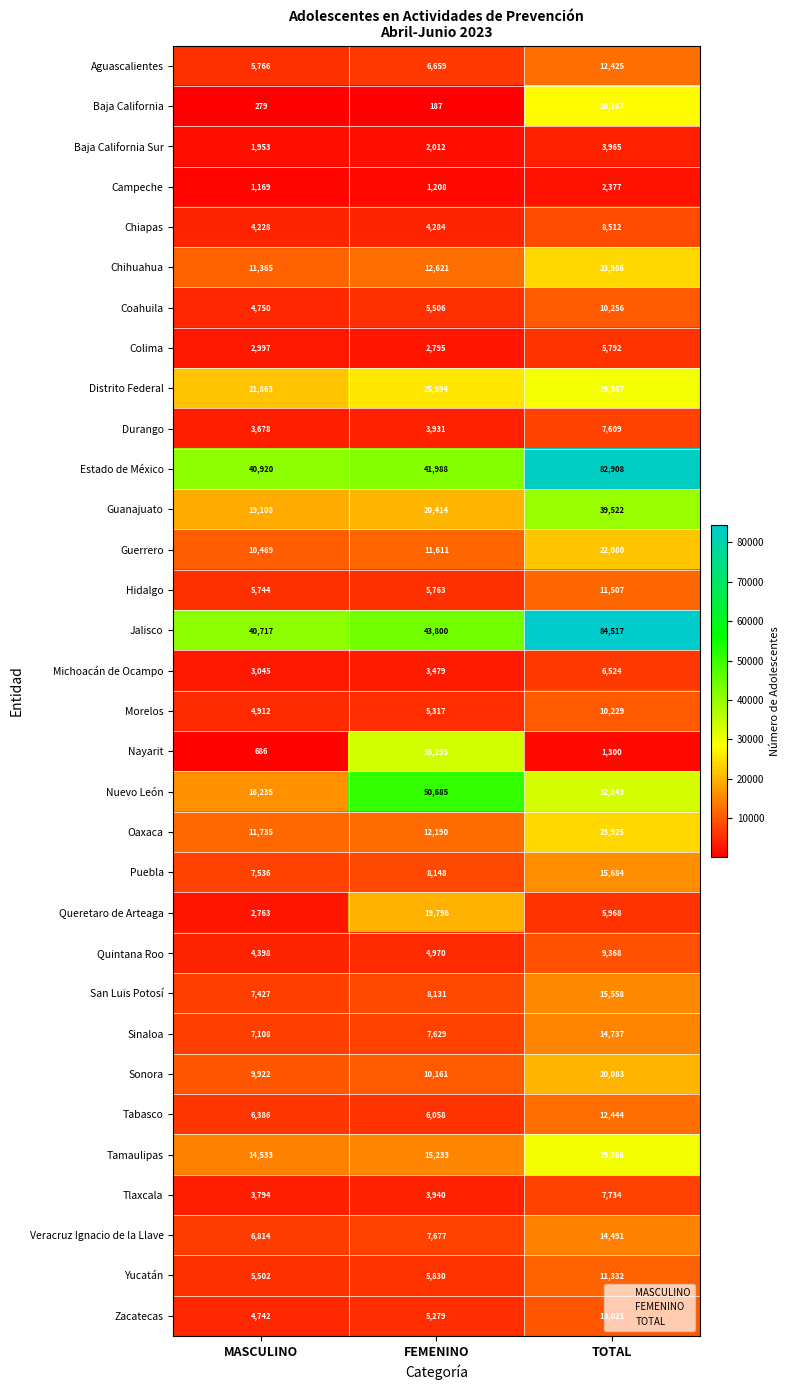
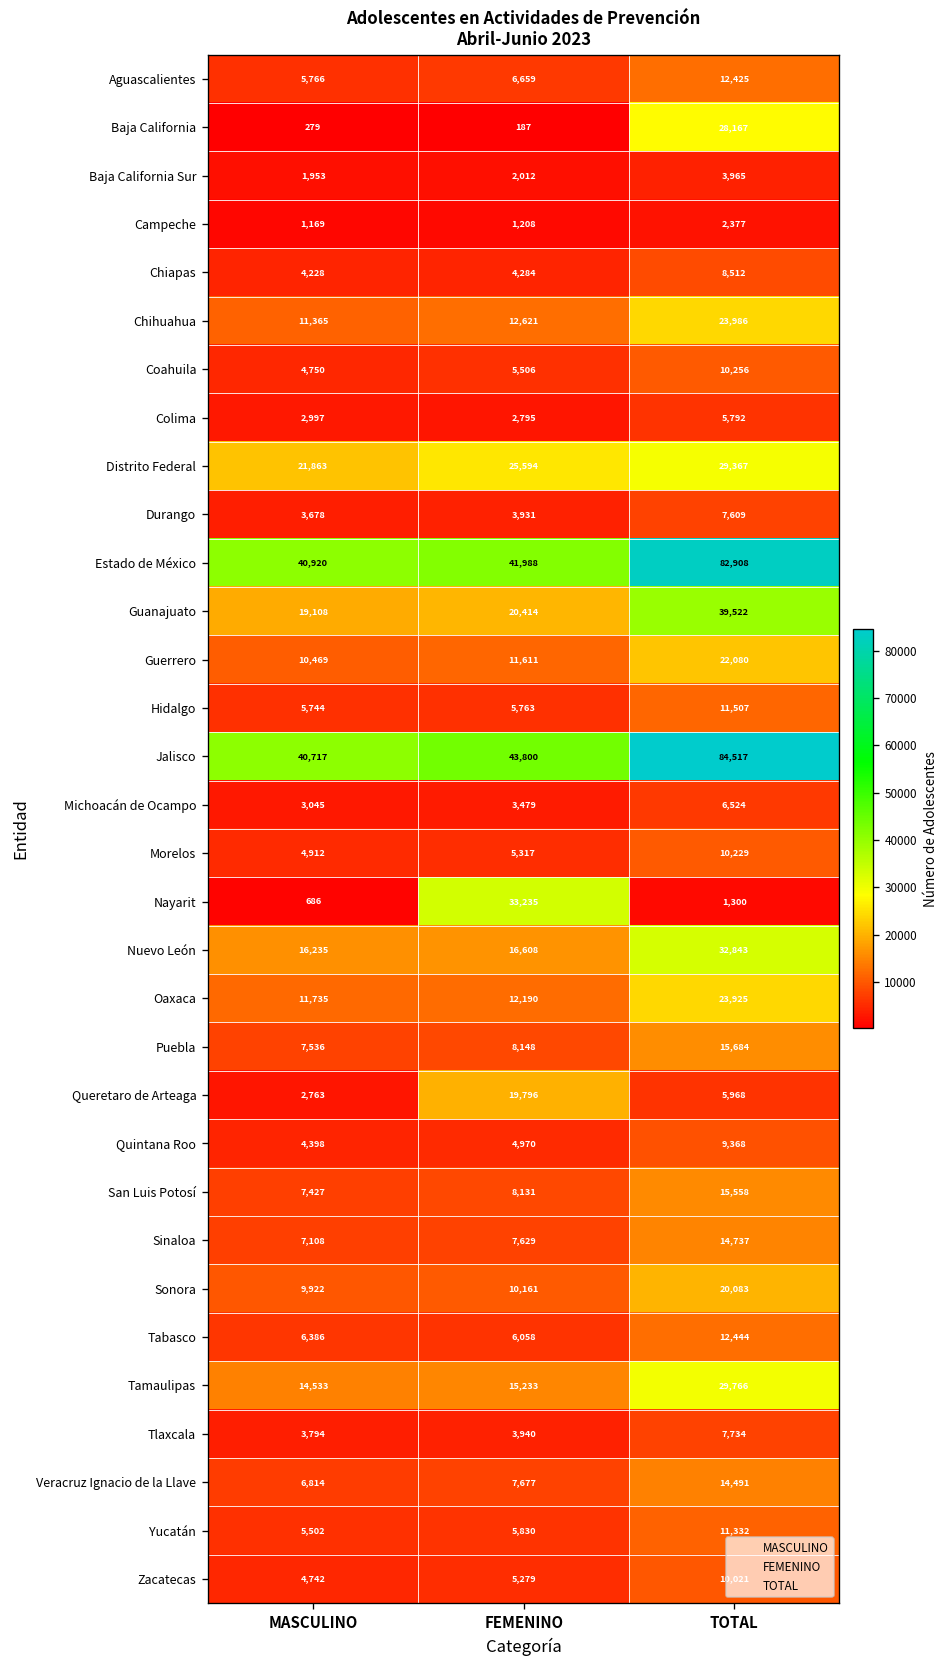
Nuevo León, FEMENINO: 50,685 -> 16,608
